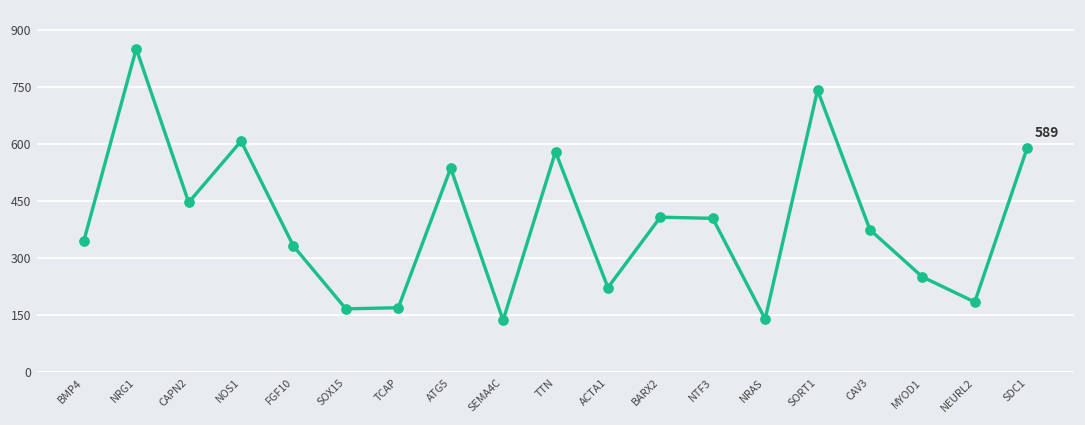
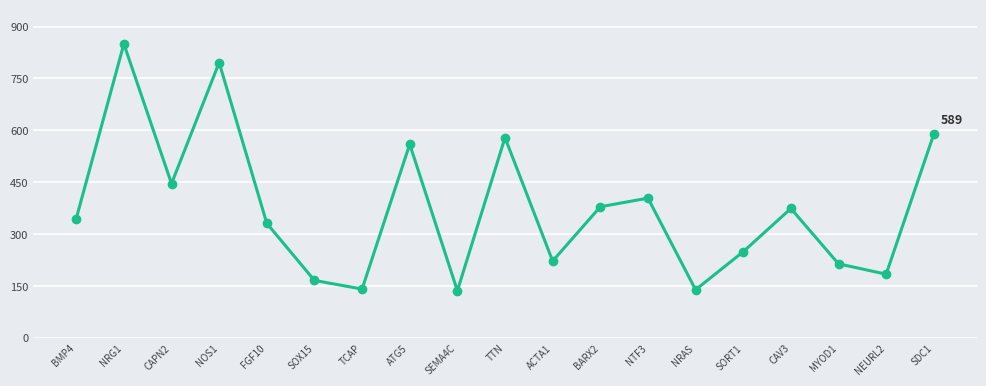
NOS1: 610 -> 800
TCAP: 170 -> 140
ATG5: 540 -> 560
BARX2: 410 -> 380
SORT1: 740 -> 250
MYOD1: 250 -> 210
